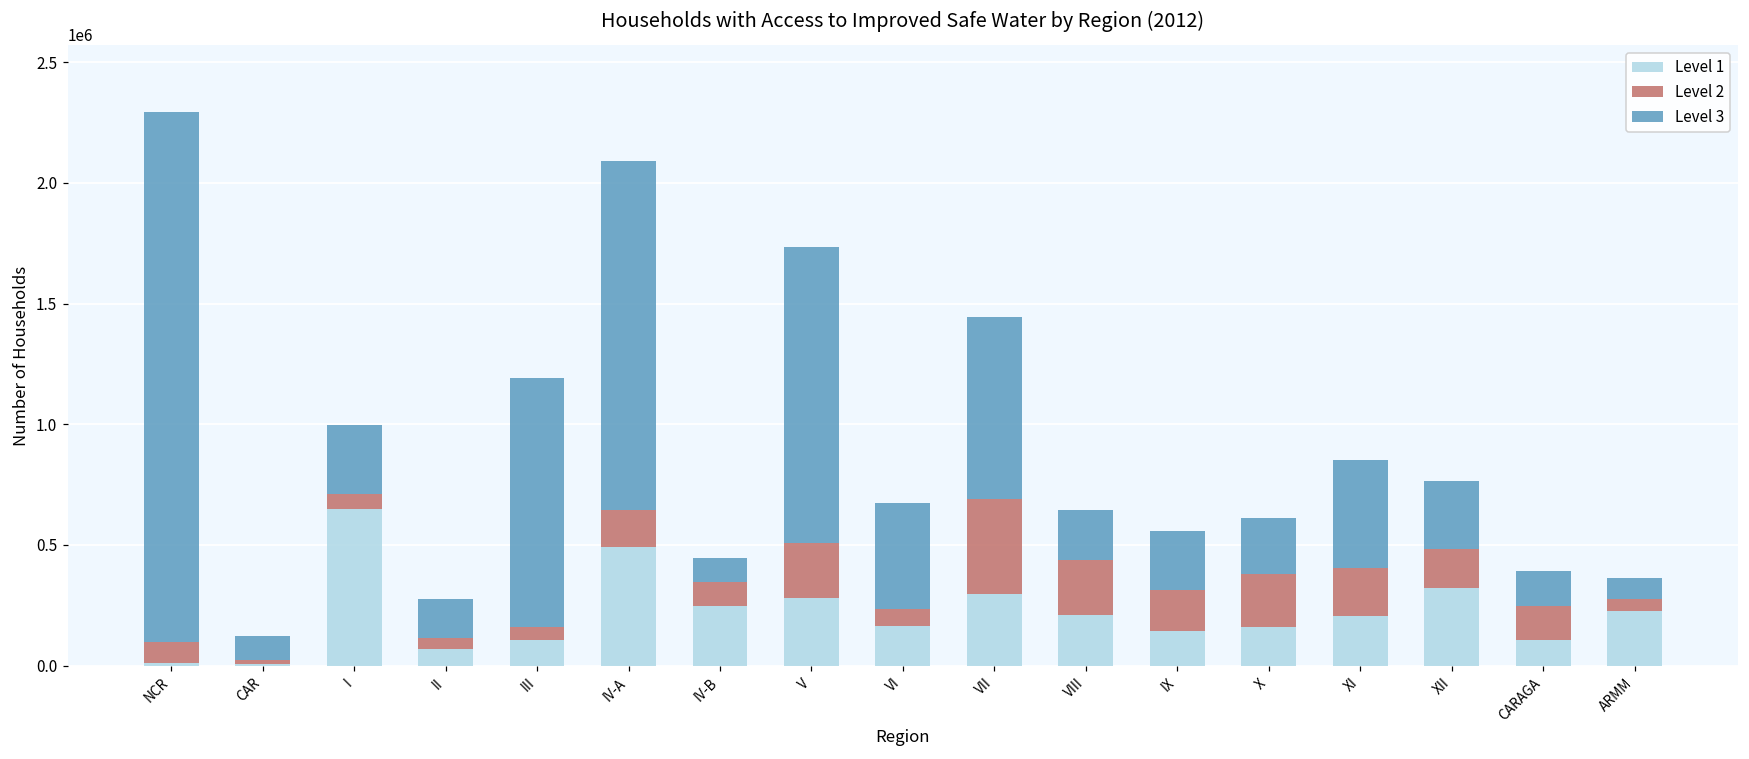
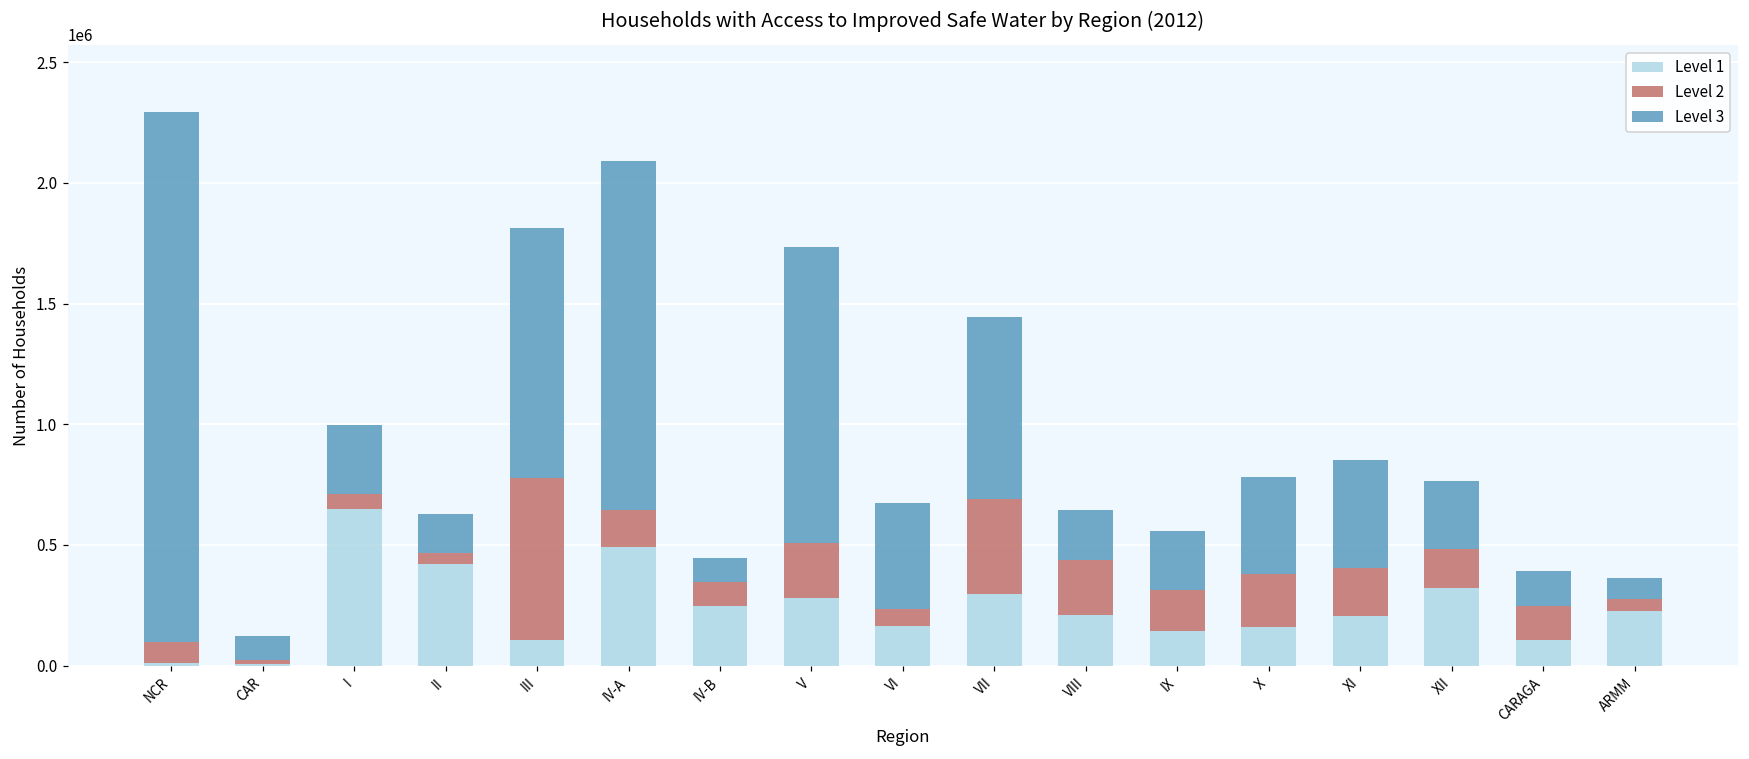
Level 1, II: 70000 -> 420000
Level 2, III: 50000 -> 670000
Level 3, X: 230000 -> 400000
